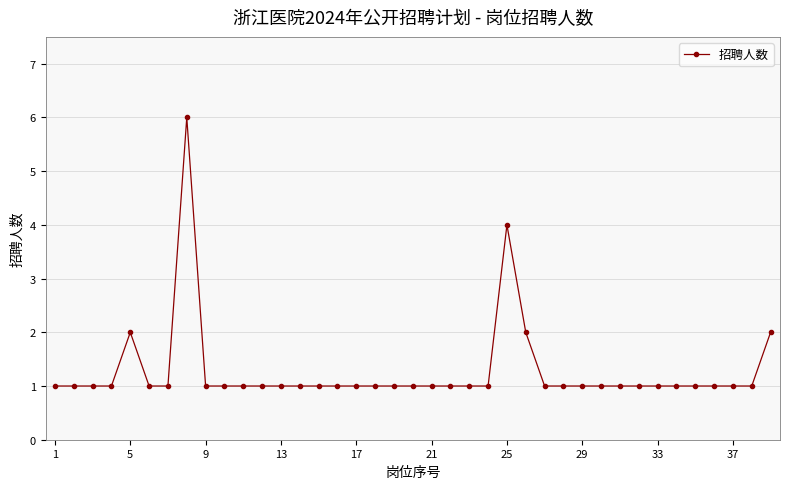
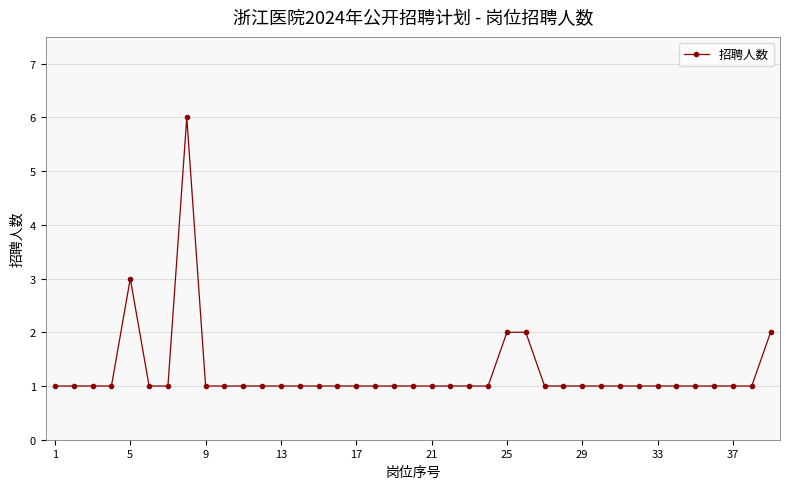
5: 2 -> 3
25: 4 -> 2
